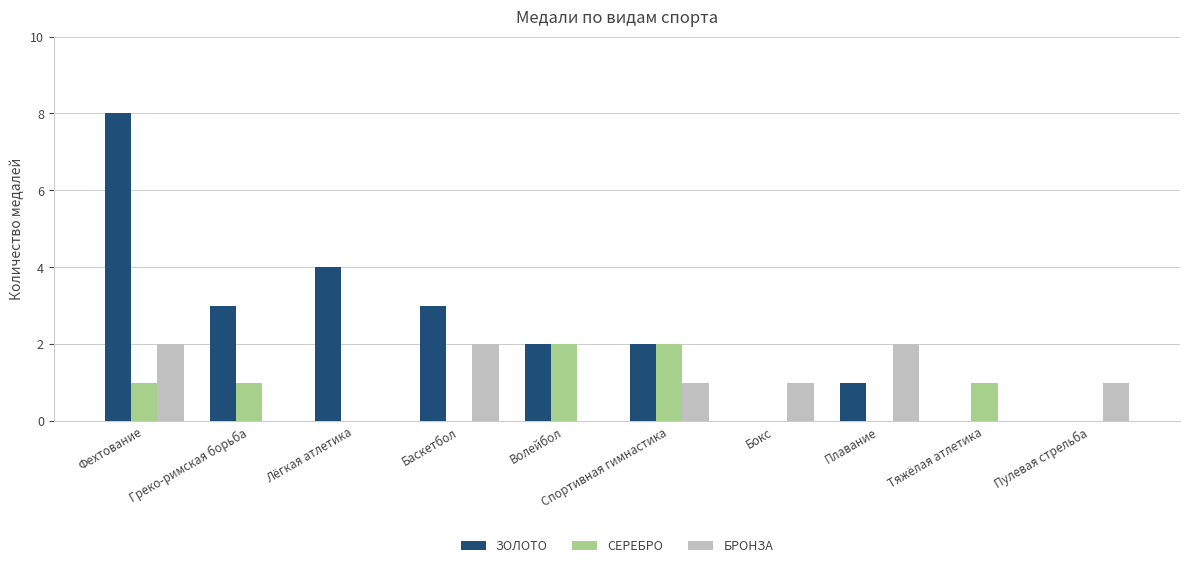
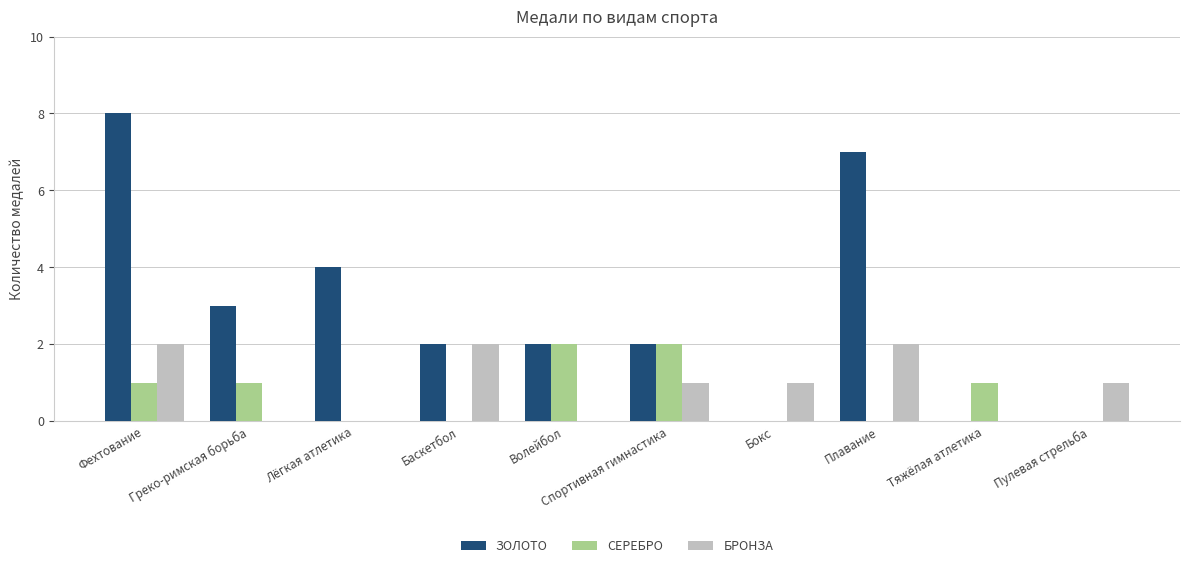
ЗОЛОТО, Баскетбол: 3 -> 2
ЗОЛОТО, Плавание: 1 -> 7
